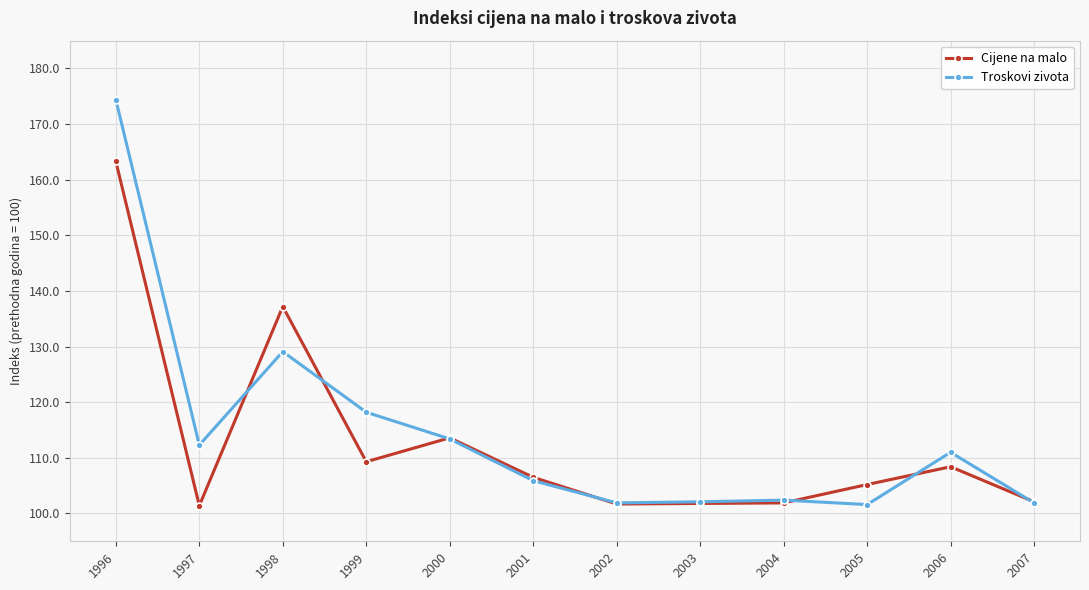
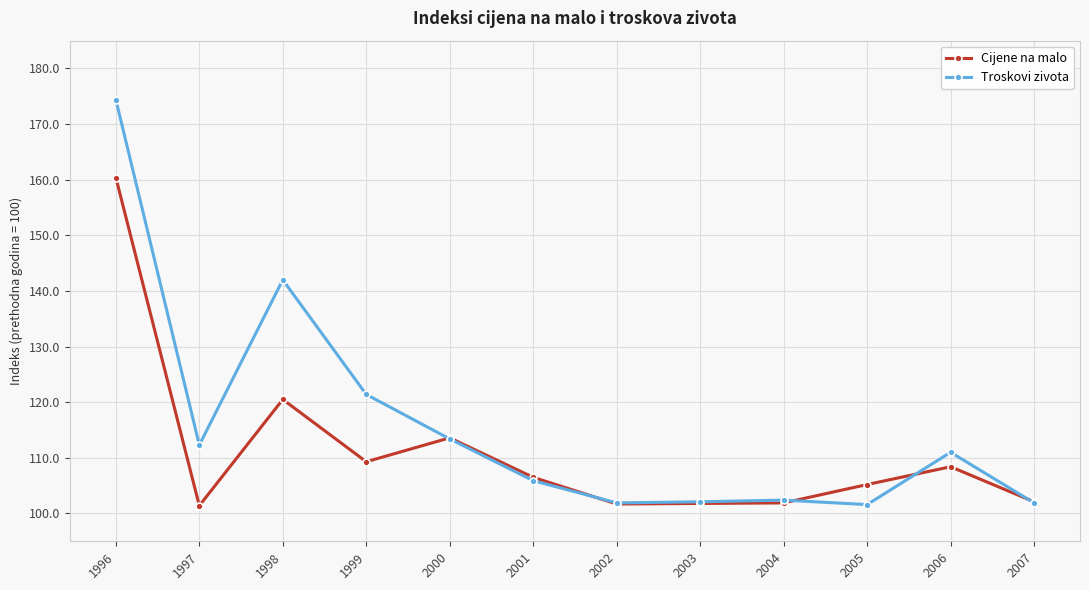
Cijene na malo, 1996: 163 -> 160
Cijene na malo, 1998: 137 -> 121
Troskovi zivota, 1998: 129 -> 142
Troskovi zivota, 1999: 118 -> 121
